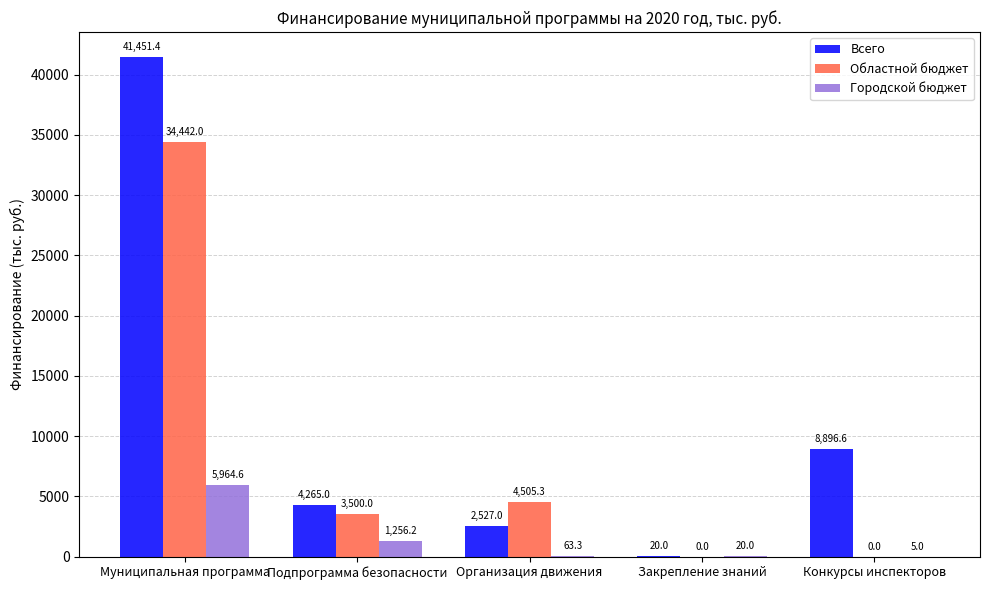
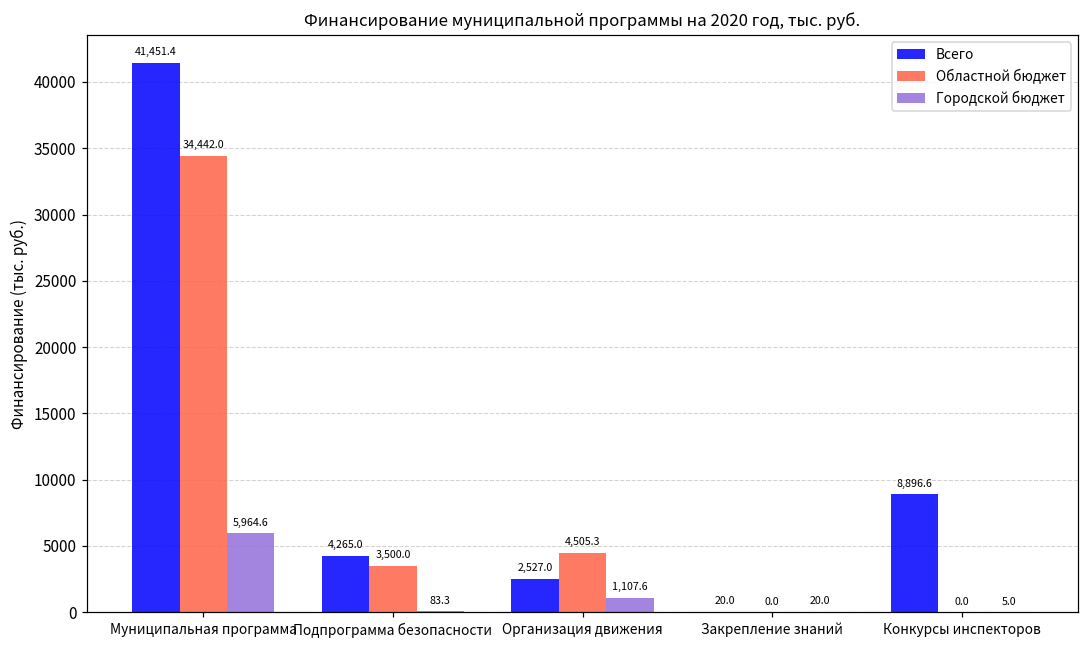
Городской бюджет, Подпрограмма безопасности: 1,256.2 -> 83.3
Городской бюджет, Организация движения: 63.3 -> 1,107.6
